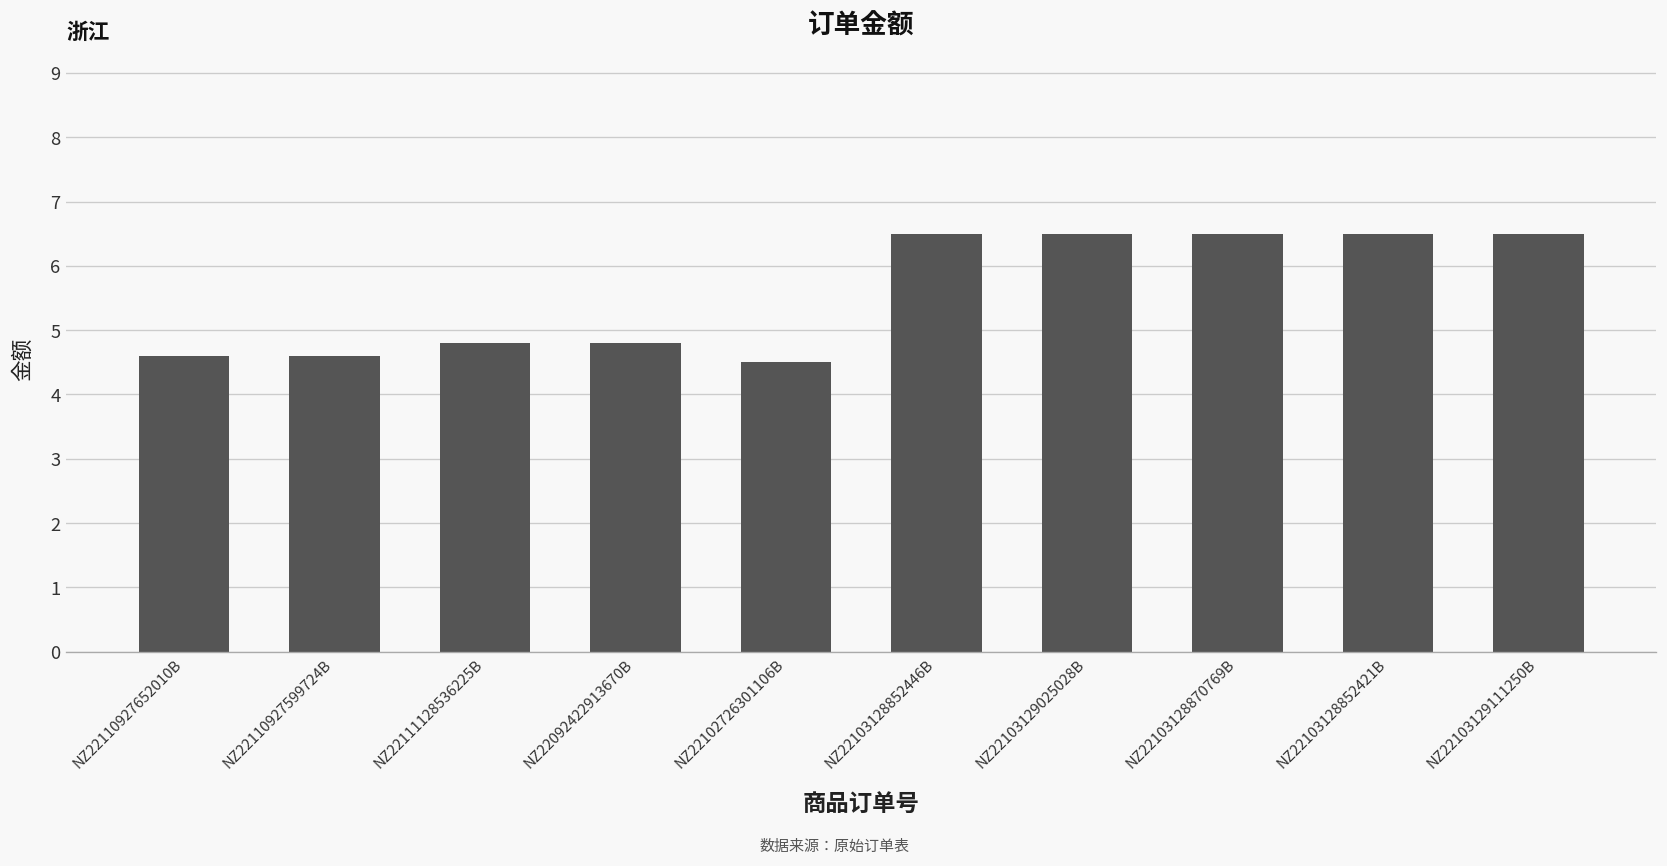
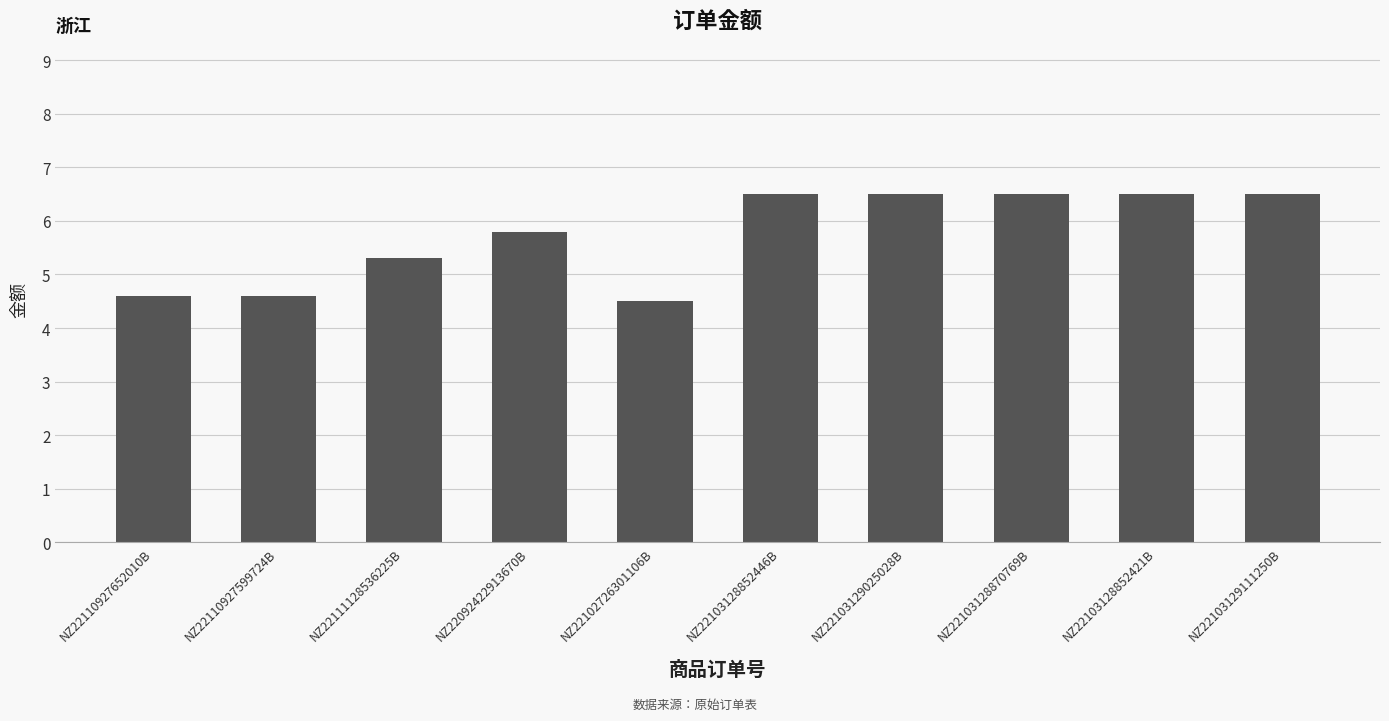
NZ22111128536225B: 4.8 -> 5.3
NZ22092422913670B: 4.8 -> 5.8
